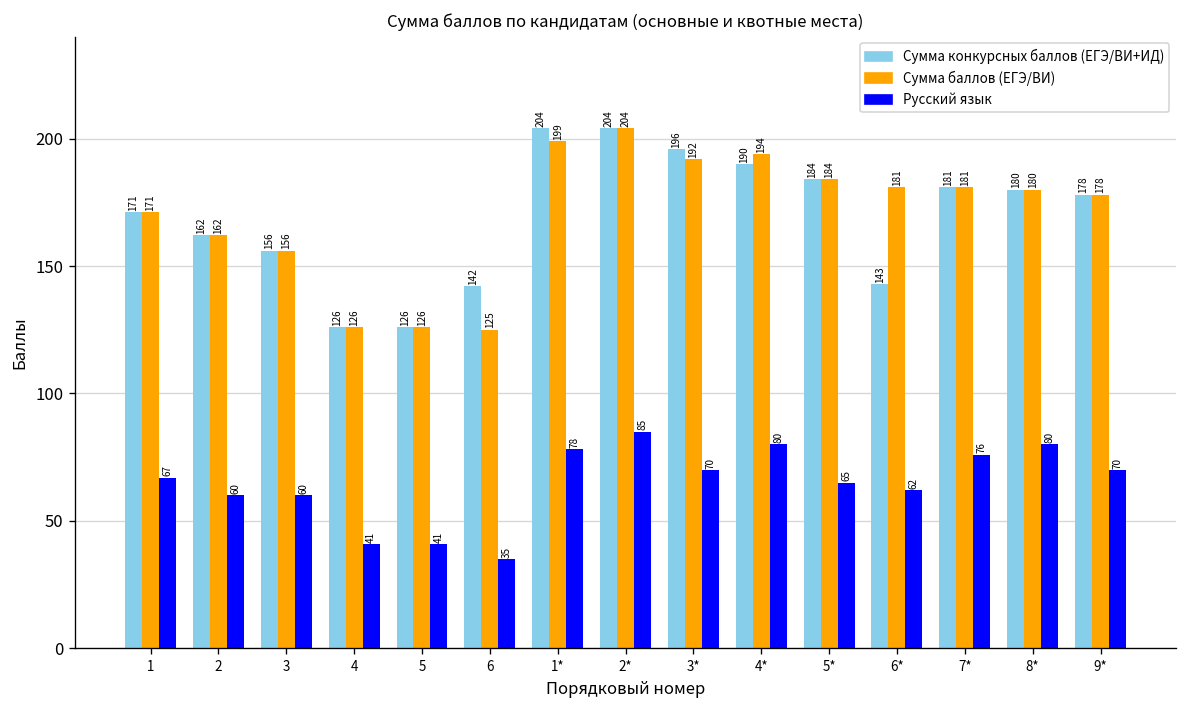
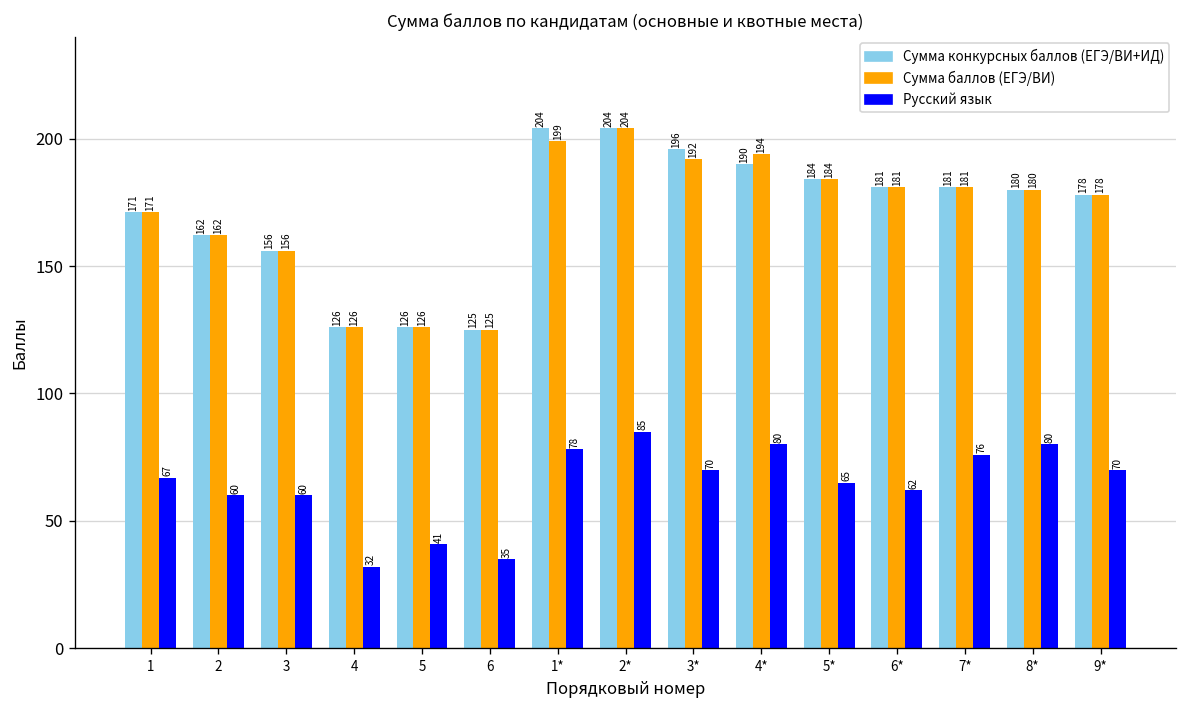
Русский язык, 4: 41 -> 32
Сумма конкурсных баллов (ЕГЭ/ВИ+ИД), 6: 142 -> 125
Сумма конкурсных баллов (ЕГЭ/ВИ+ИД), 6*: 143 -> 181
